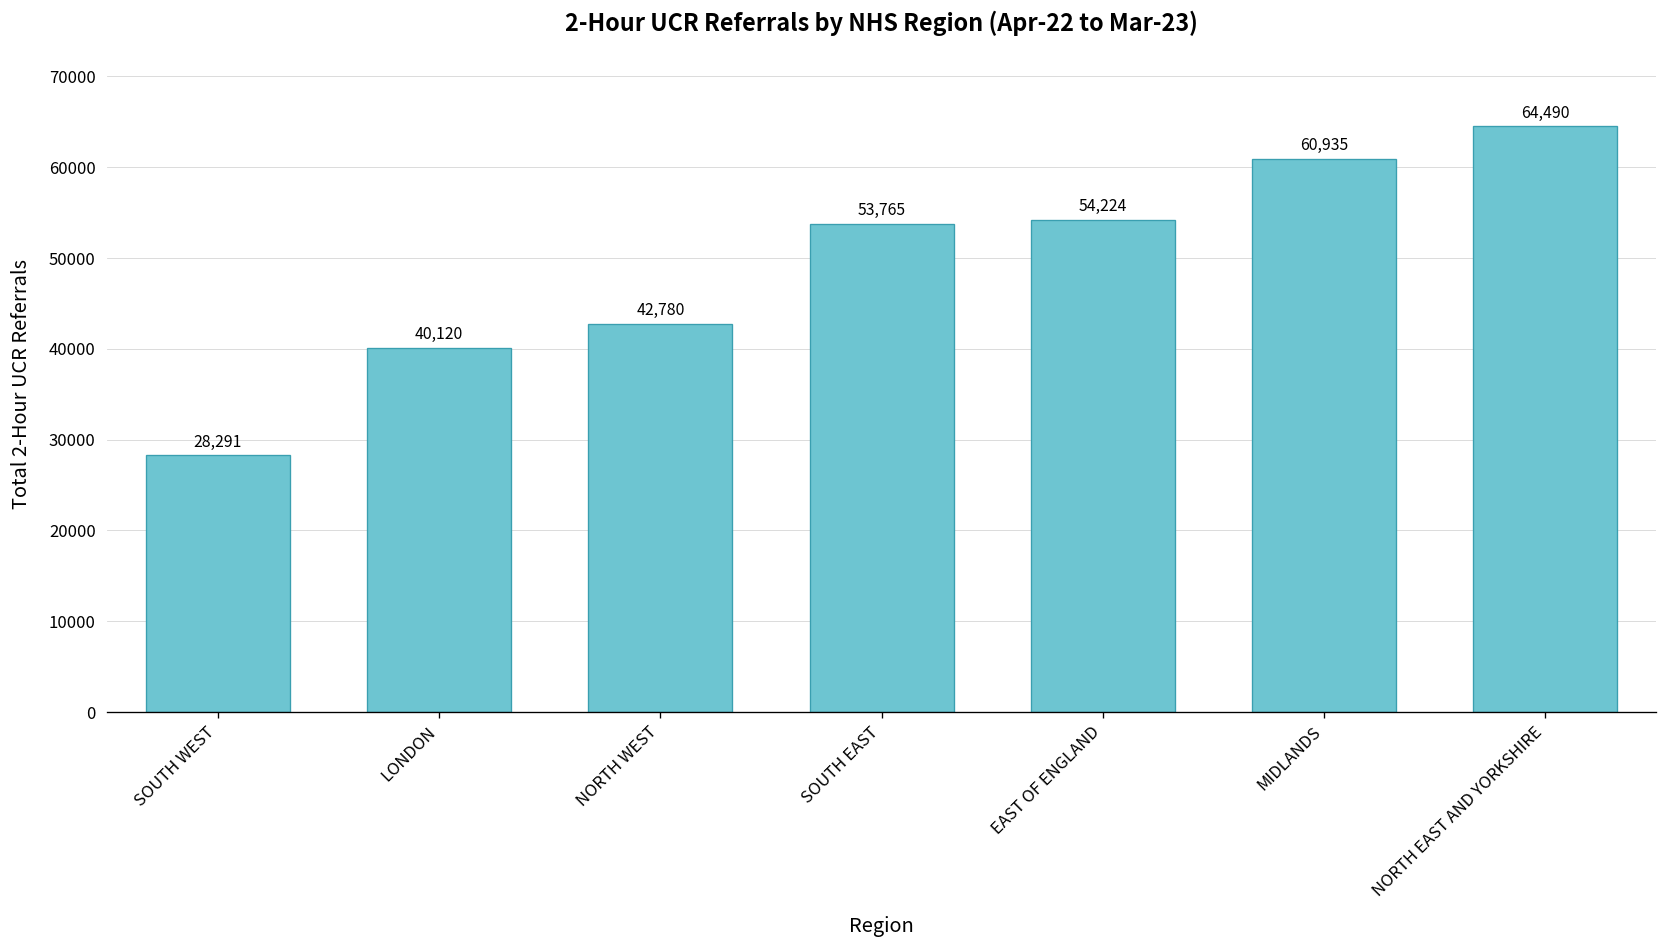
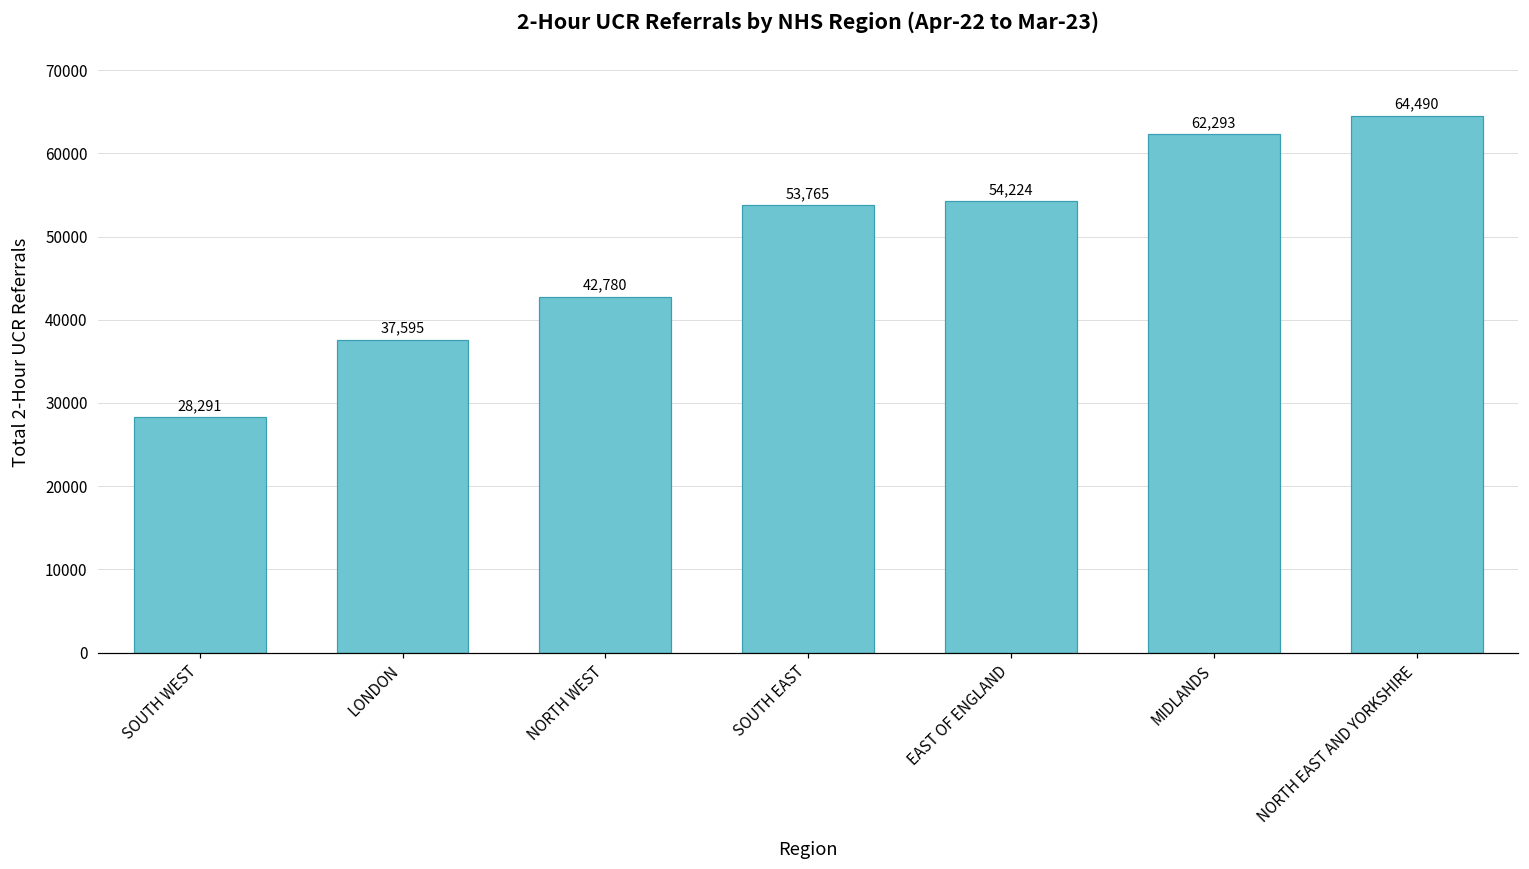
LONDON: 40,120 -> 37,595
MIDLANDS: 60,935 -> 62,293
